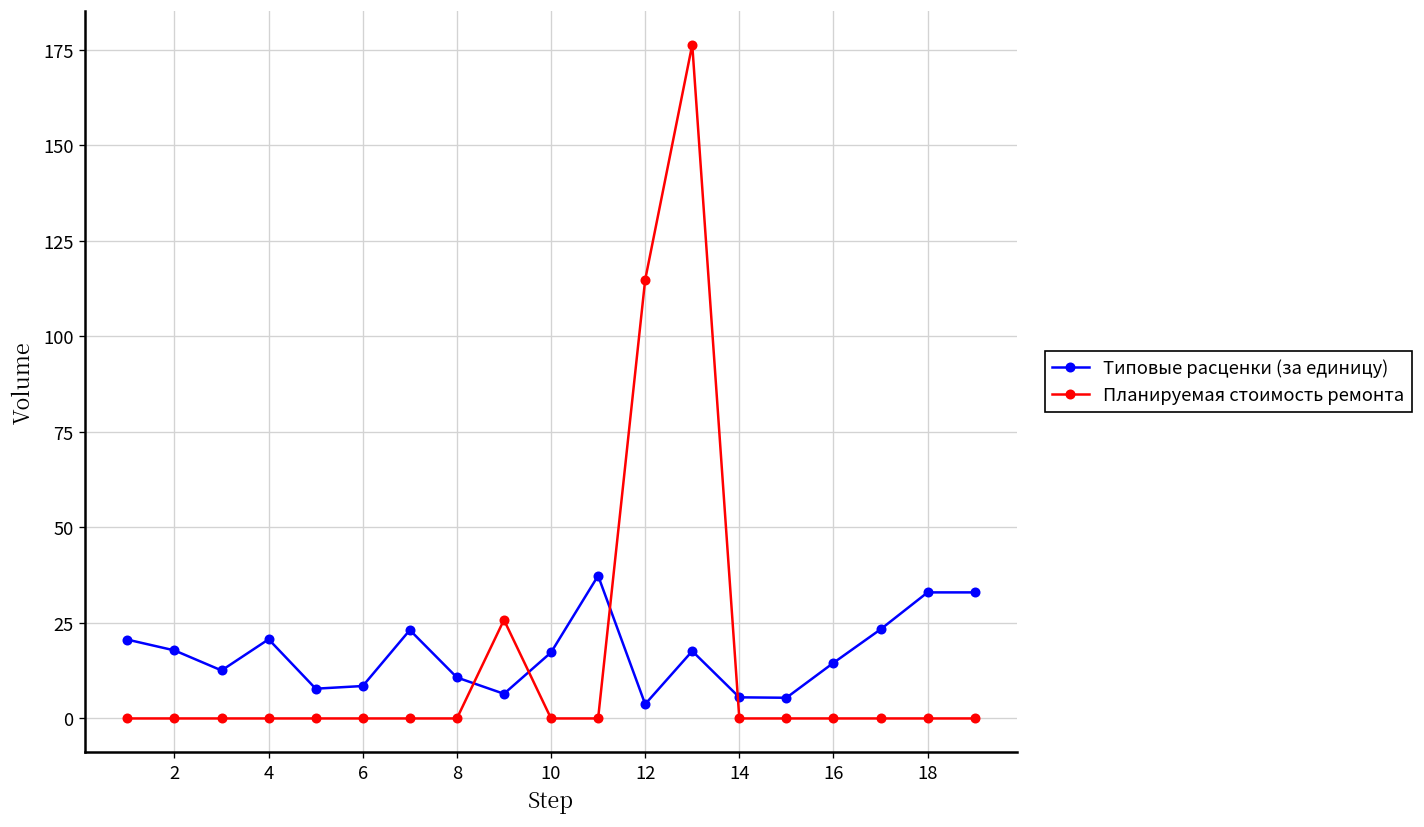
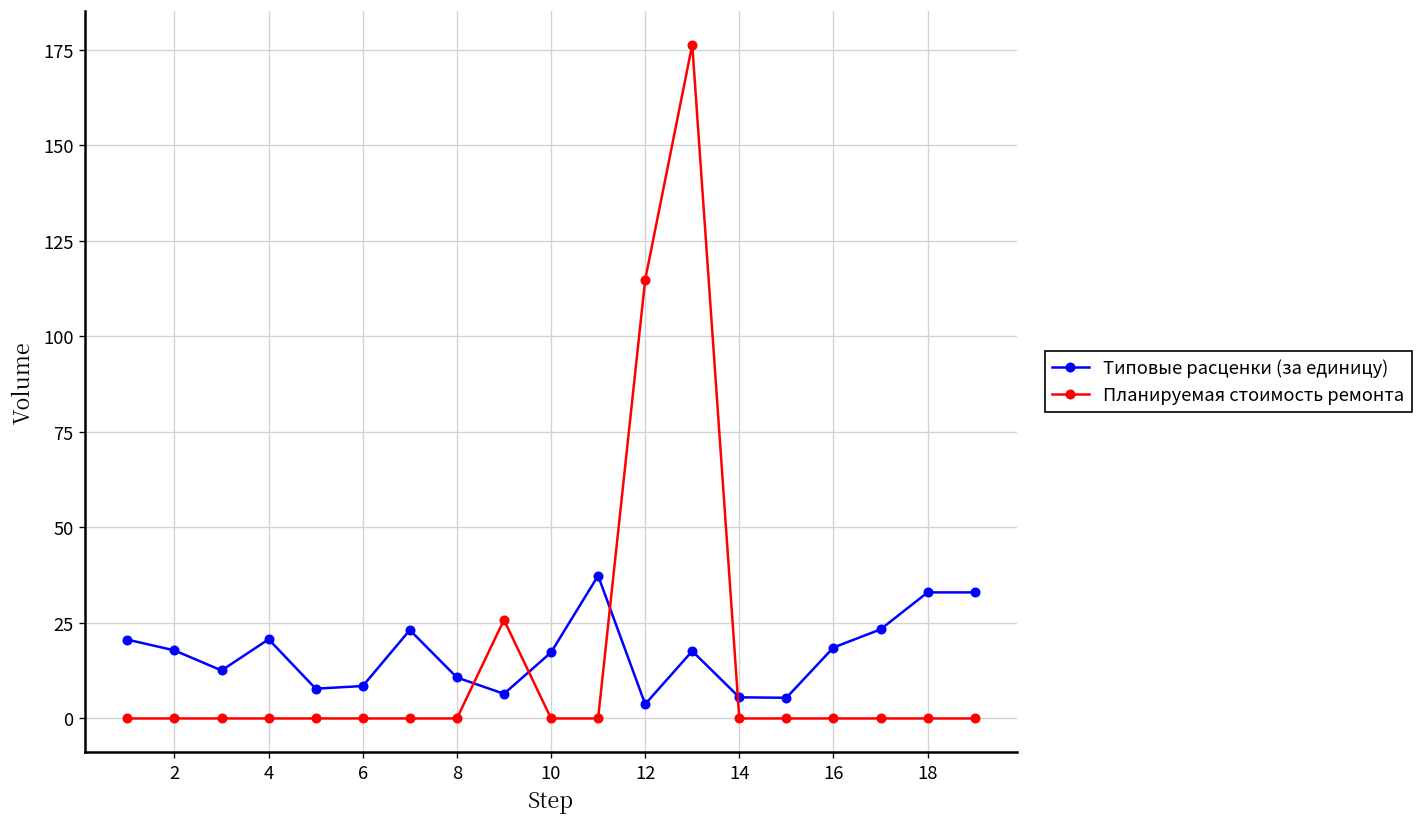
Типовые расценки (за единицу), 16: 15 -> 19
